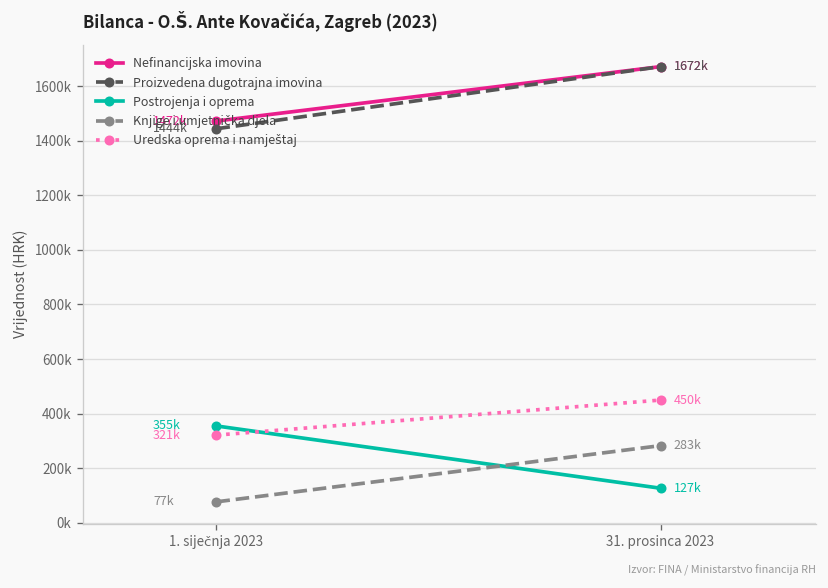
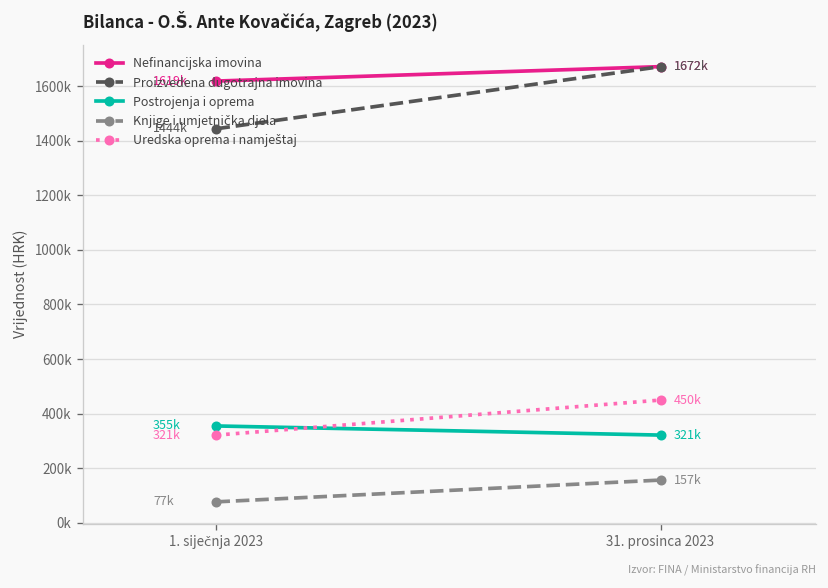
Nefinancijska imovina, 1. siječnja 2023: 1472k -> 1619k
Postrojenja i oprema, 31. prosinca 2023: 127k -> 321k
Knjige i umjetnička djela, 31. prosinca 2023: 283k -> 157k
